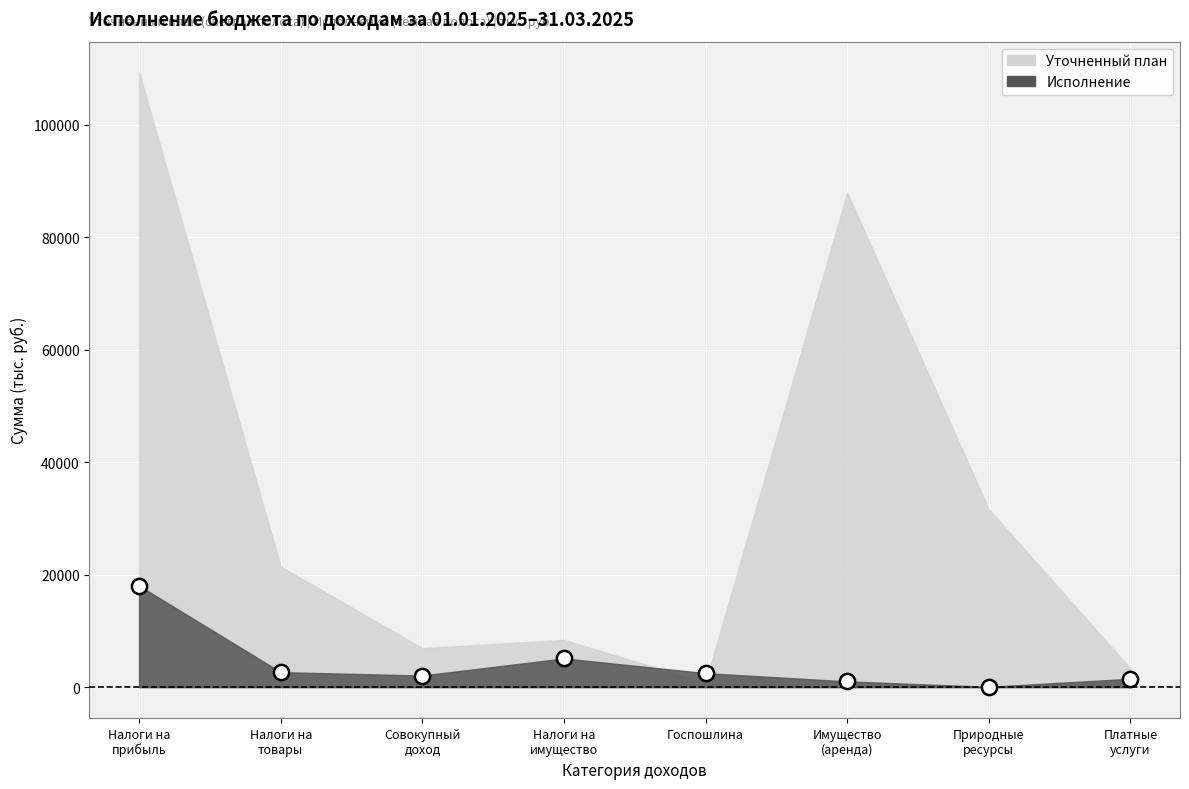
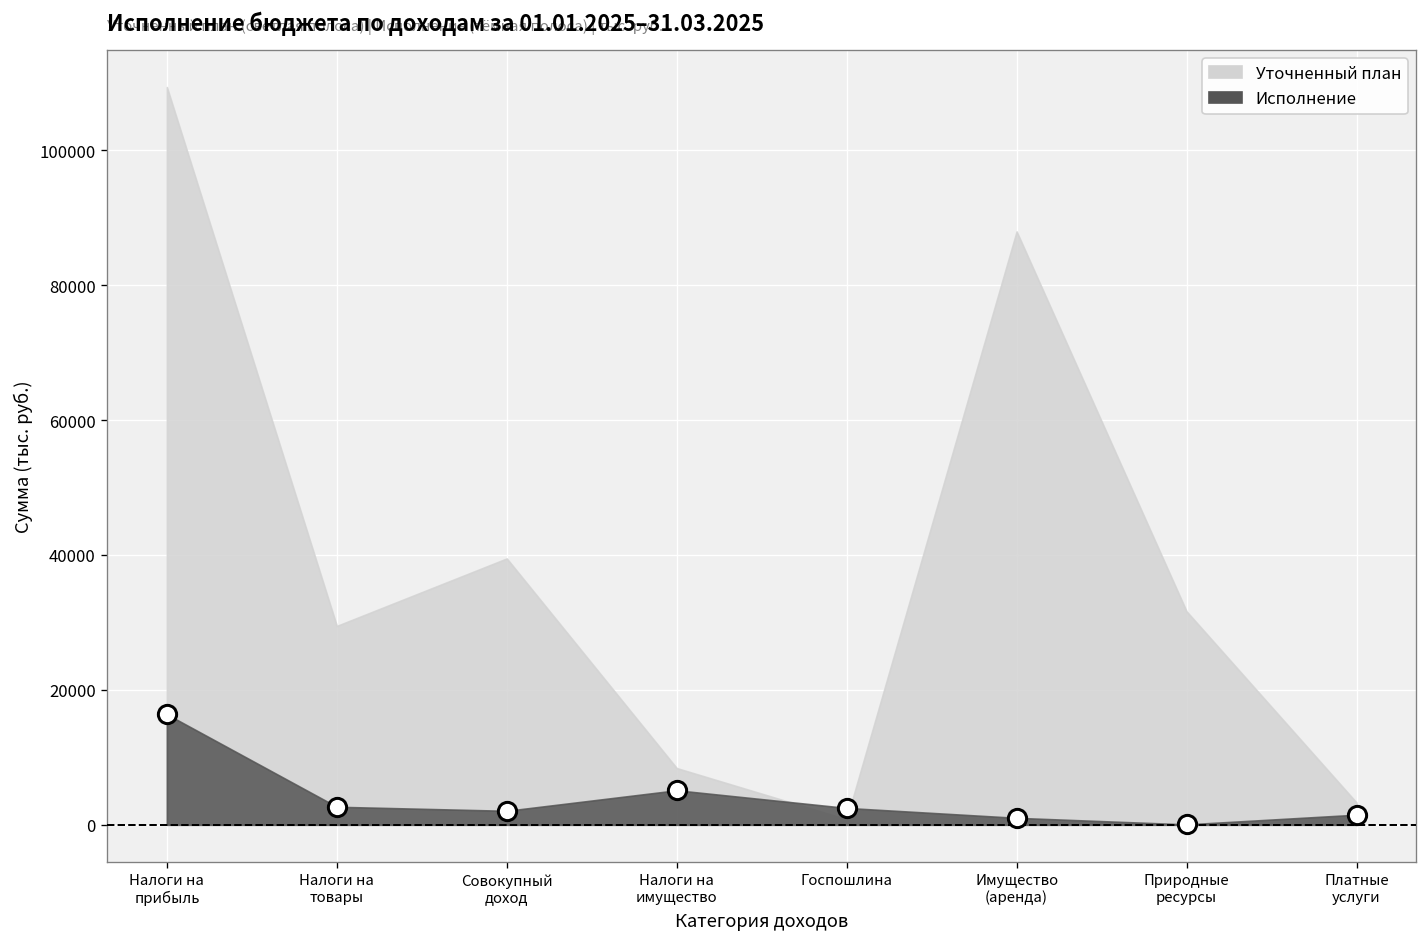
Исполнение, Налоги на прибыль: 18000 -> 16000
Уточненный план, Налоги на товары: 21000 -> 29000
Уточненный план, Совокупный доход: 7000 -> 39000
